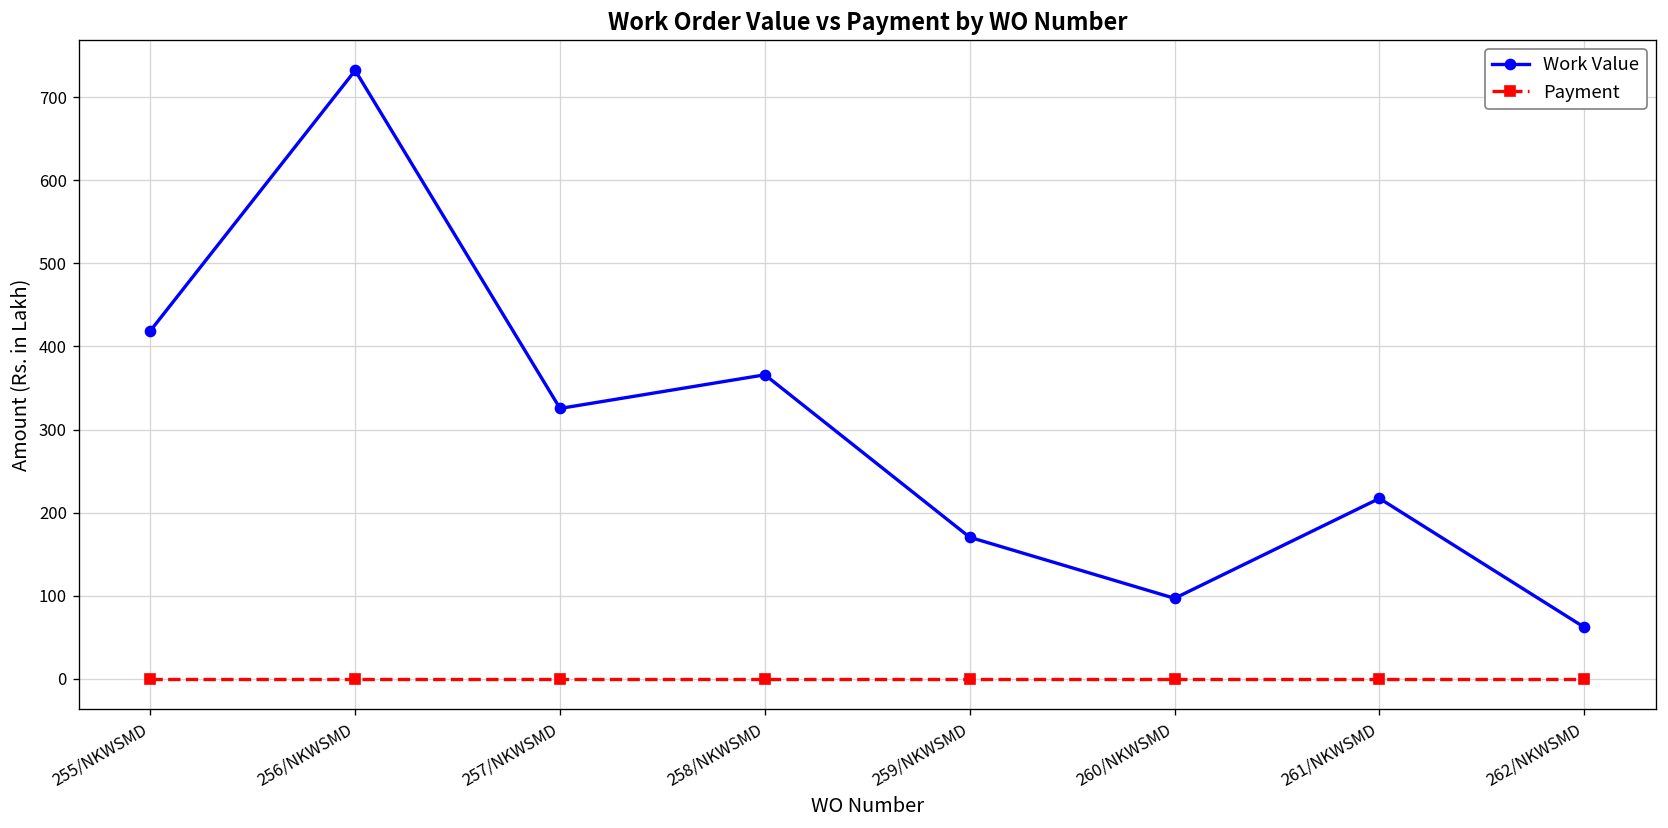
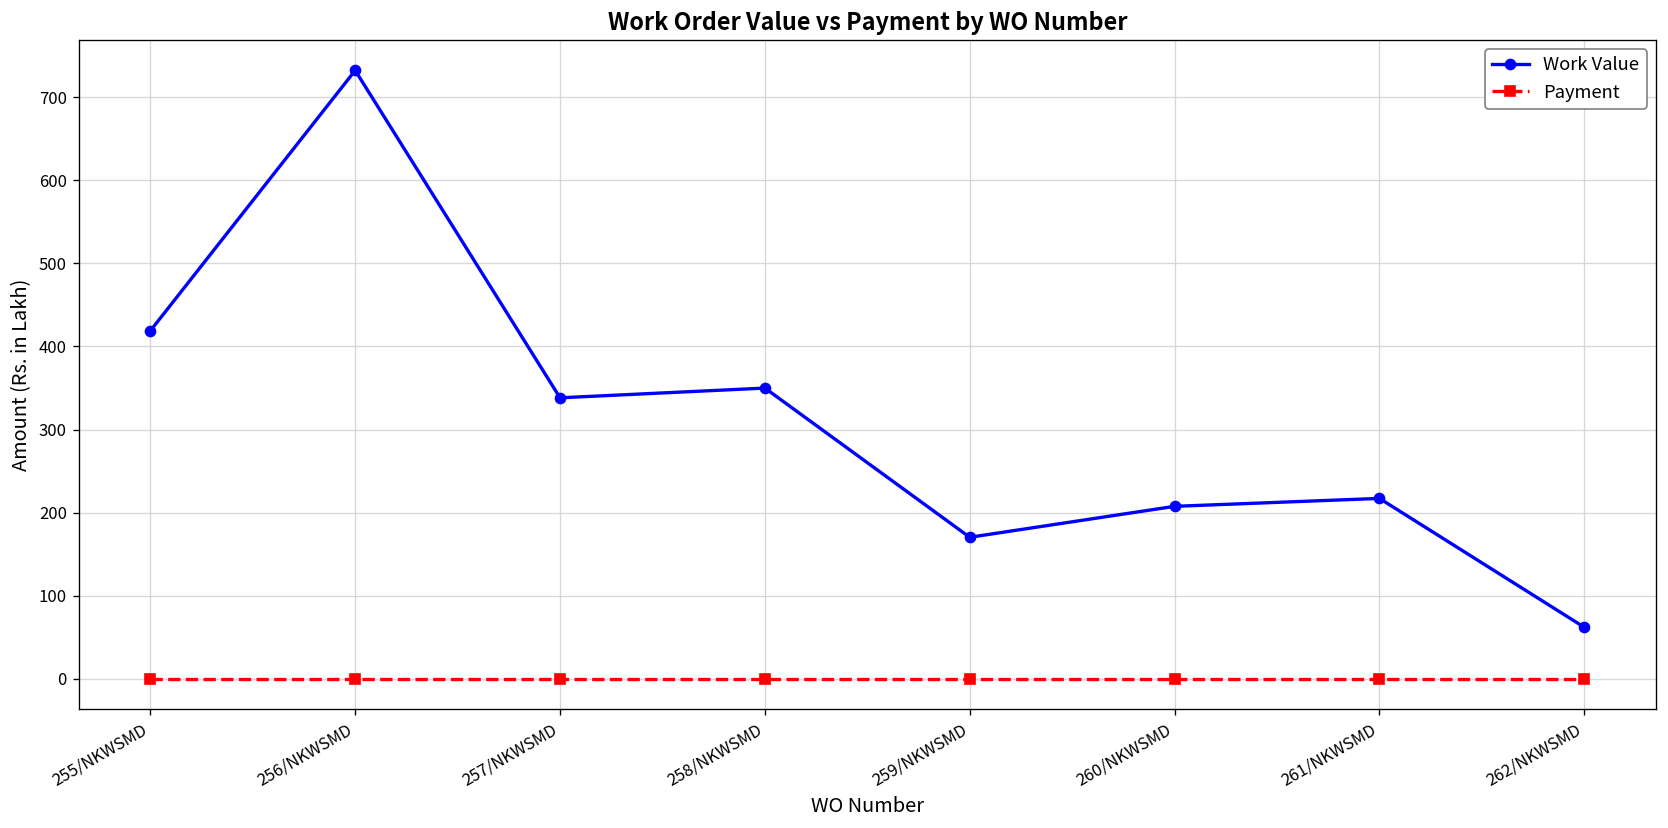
Work Value, 257/NKWSMD: 330 -> 340
Work Value, 258/NKWSMD: 370 -> 350
Work Value, 260/NKWSMD: 100 -> 210
